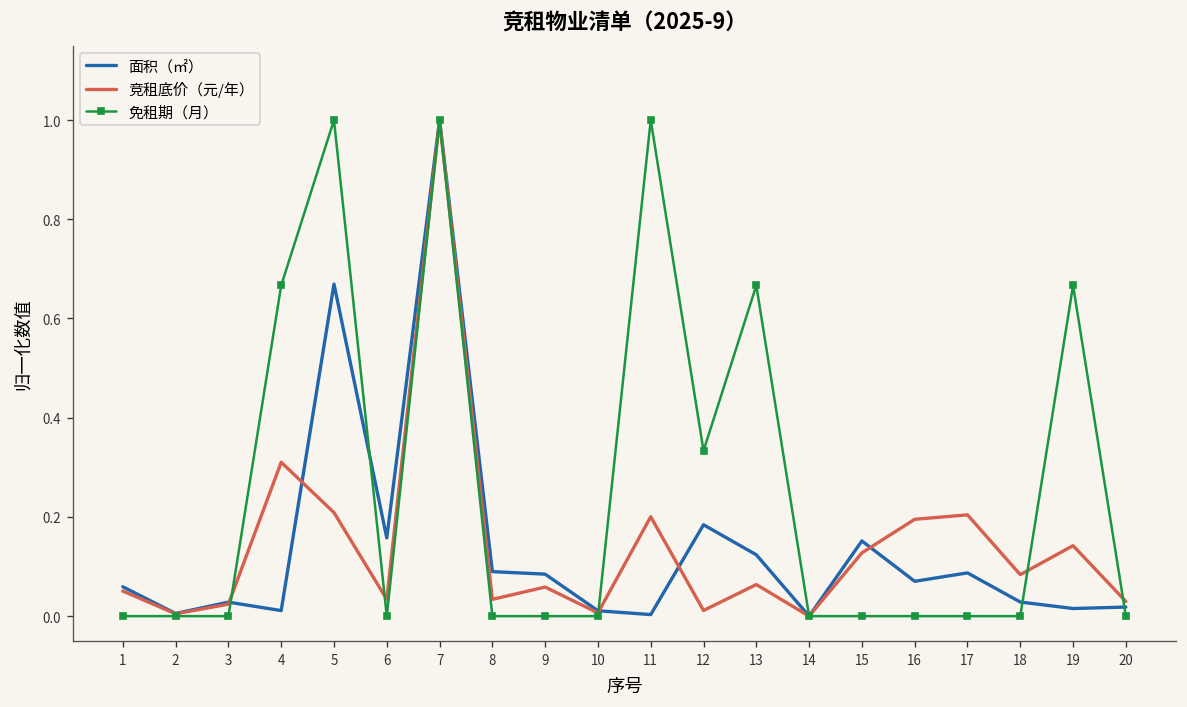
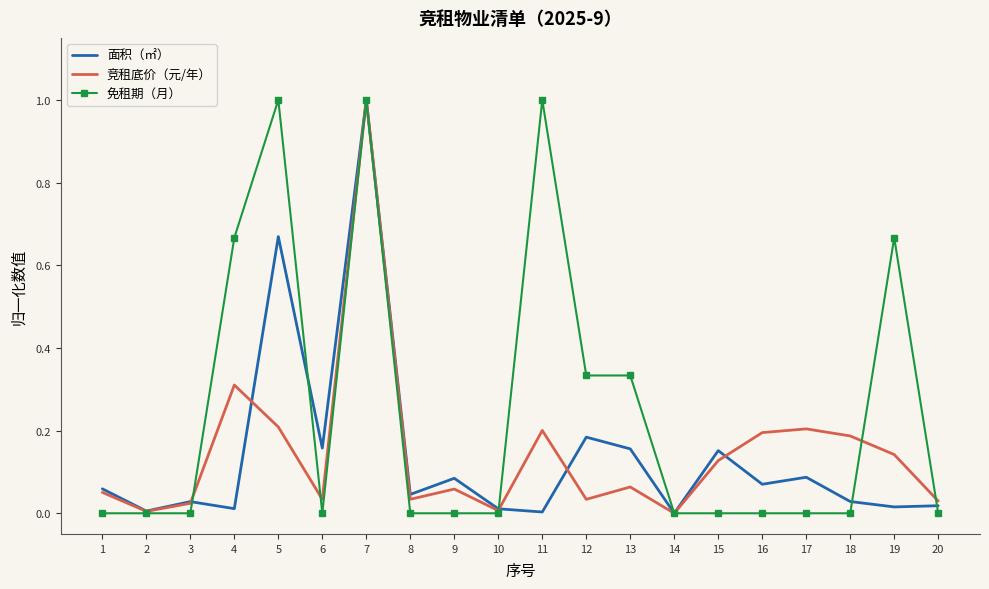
面积（㎡）, 8: 0.09 -> 0.05
竞租底价（元/年）, 12: 0.01 -> 0.03
面积（㎡）, 13: 0.12 -> 0.16
免租期（月）, 13: 0.67 -> 0.33
竞租底价（元/年）, 18: 0.08 -> 0.19
